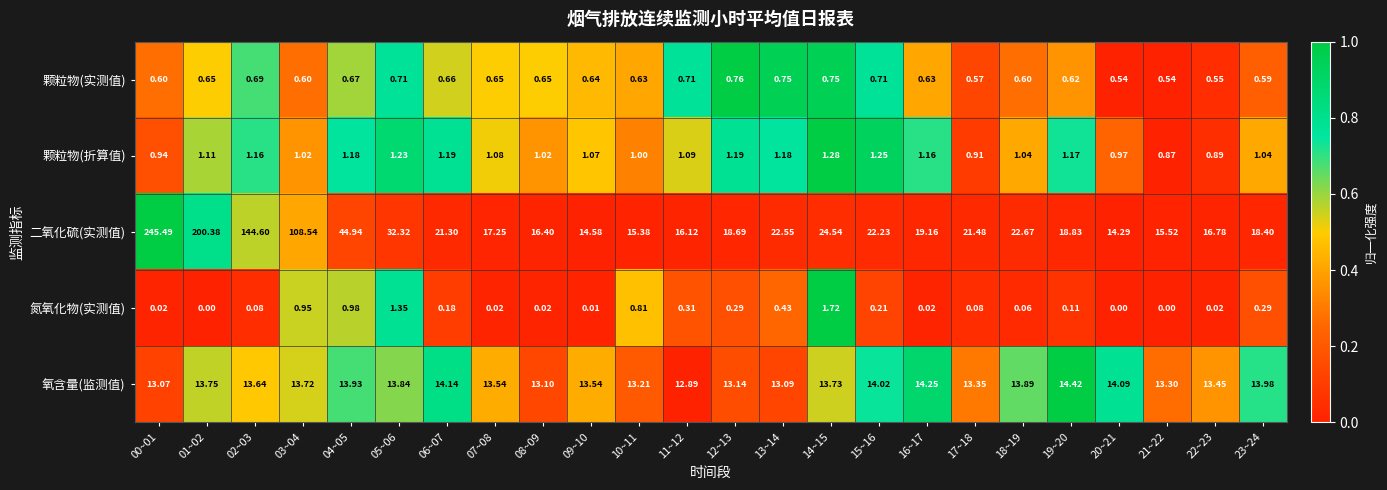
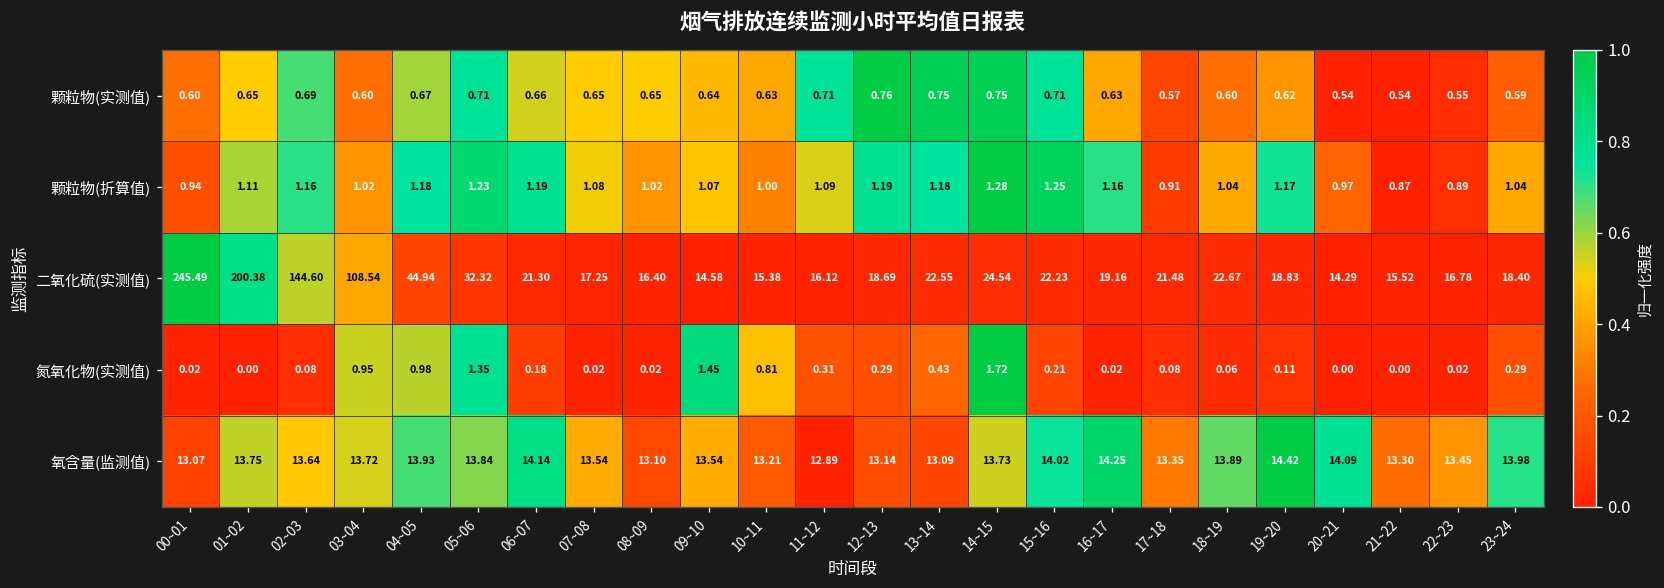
氮氧化物(实测值), 09~10: 0.01 -> 1.45
